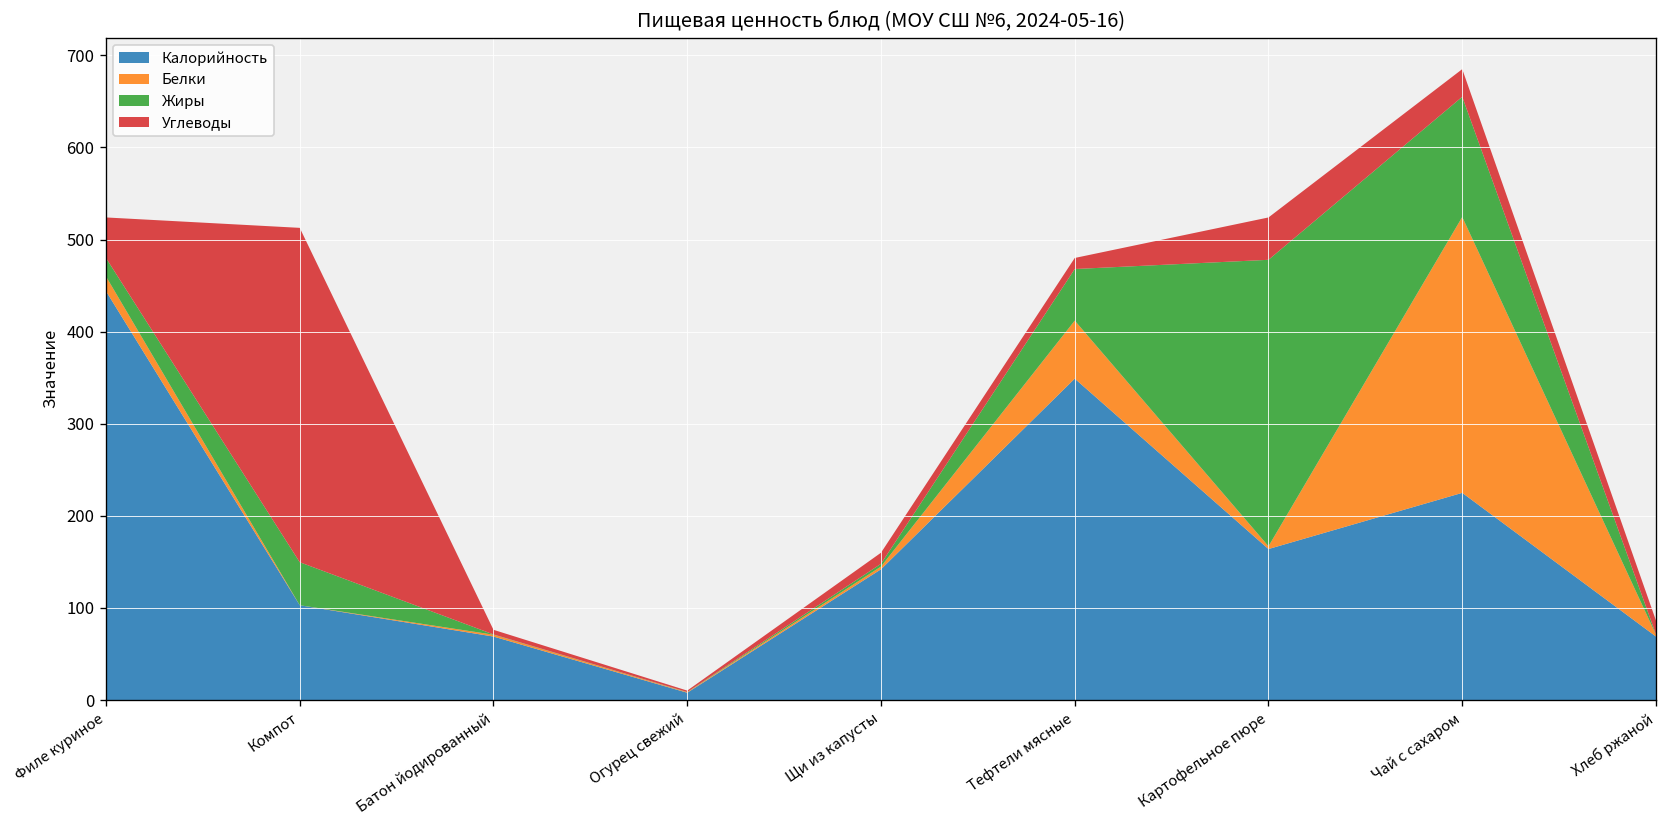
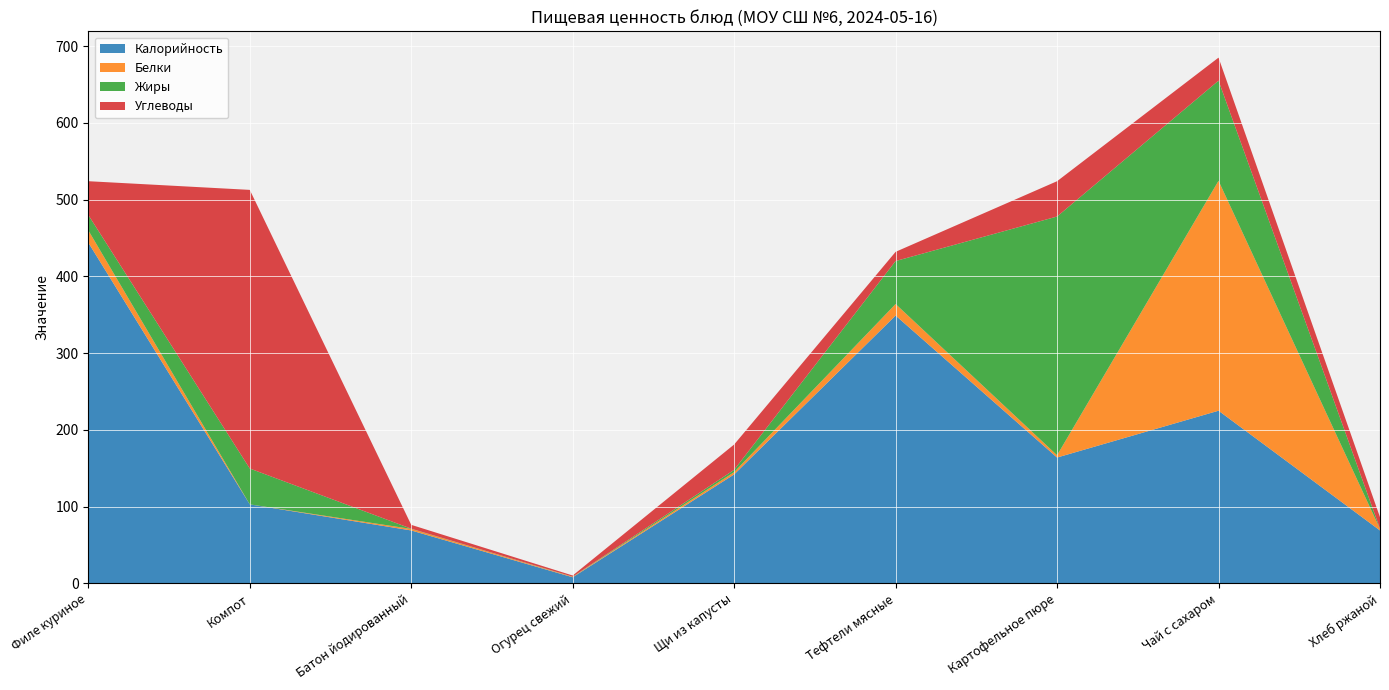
Углеводы, Щи из капусты: 10 -> 30
Белки, Тефтели мясные: 60 -> 20
